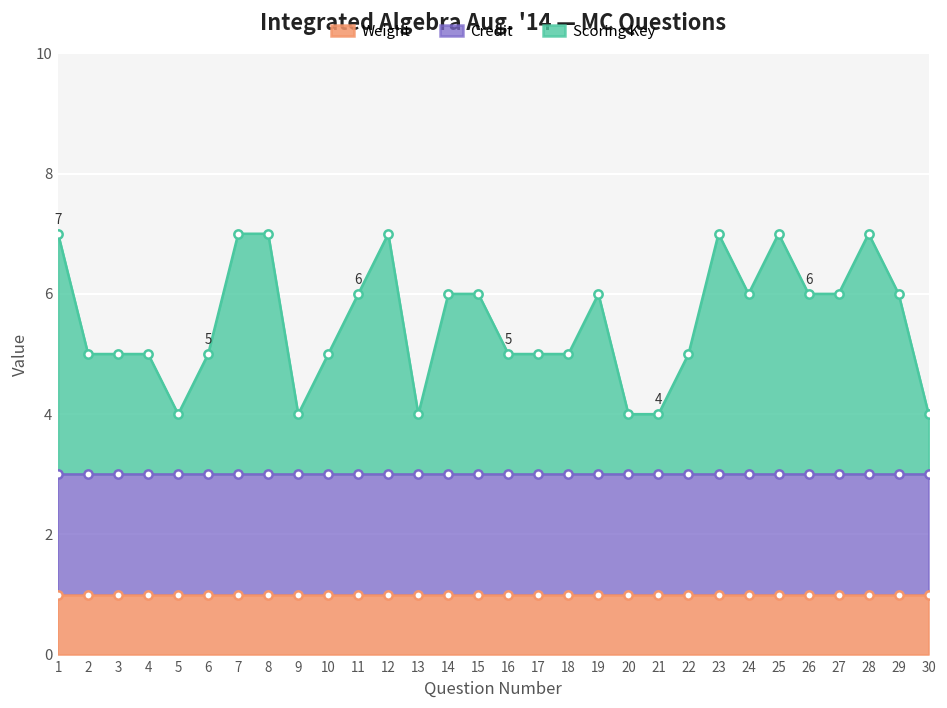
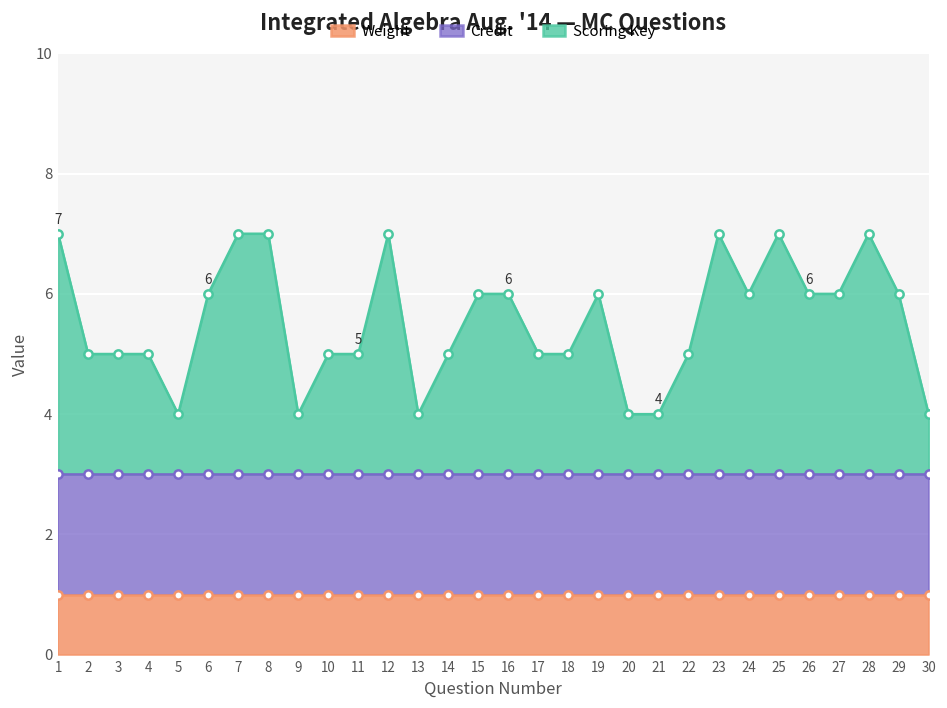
Scoring Key, 6: 5 -> 6
Scoring Key, 11: 6 -> 5
Scoring Key, 14: 6.0 -> 5.0
Scoring Key, 16: 5 -> 6
